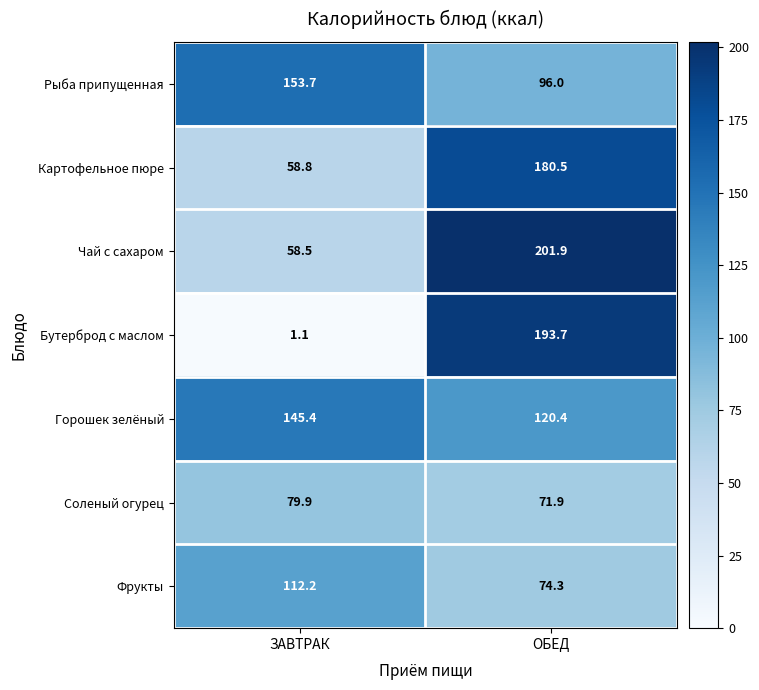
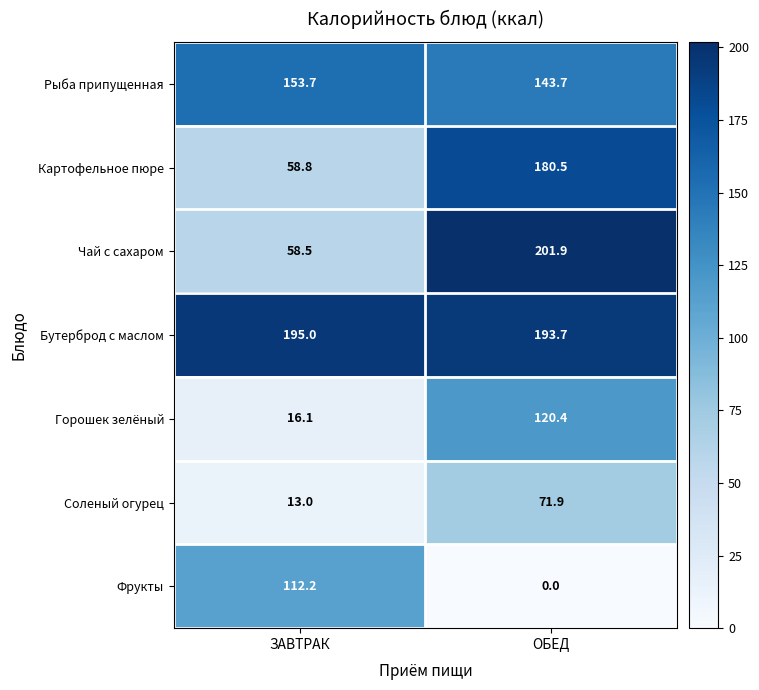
Рыба припущенная, ОБЕД: 96.0 -> 143.7
Бутерброд с маслом, ЗАВТРАК: 1.1 -> 195.0
Горошек зелёный, ЗАВТРАК: 145.4 -> 16.1
Соленый огурец, ЗАВТРАК: 79.9 -> 13.0
Фрукты, ОБЕД: 74.3 -> 0.0
